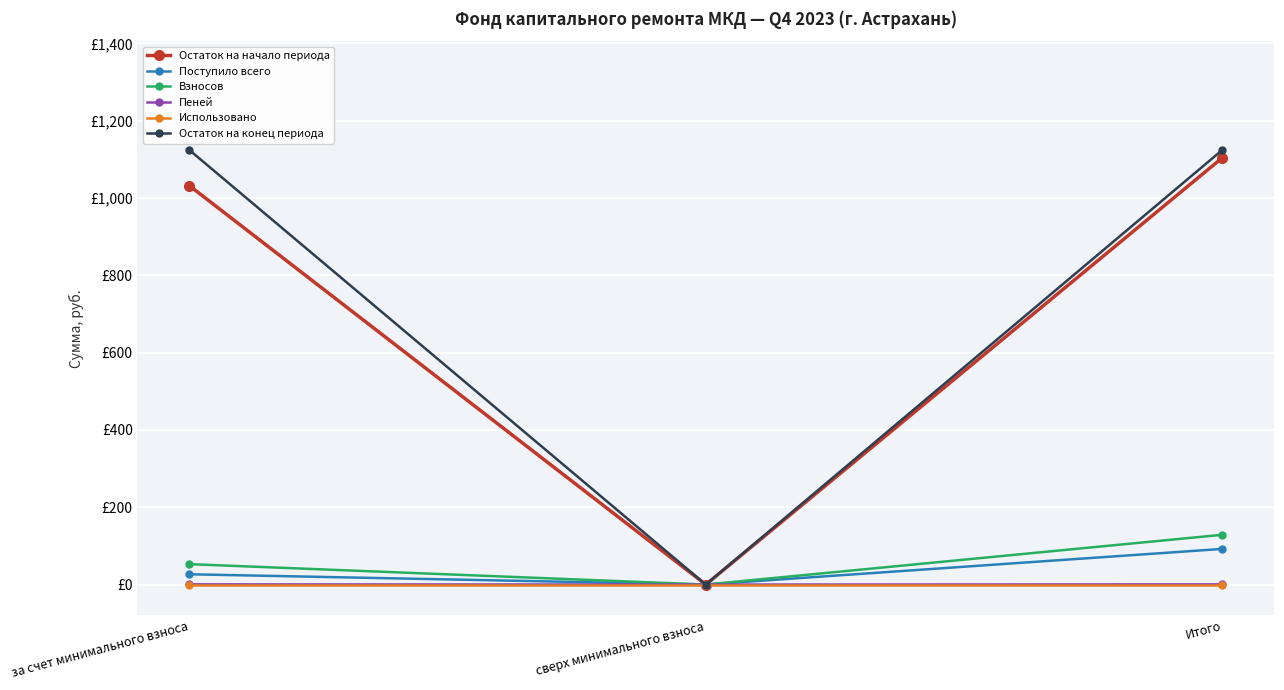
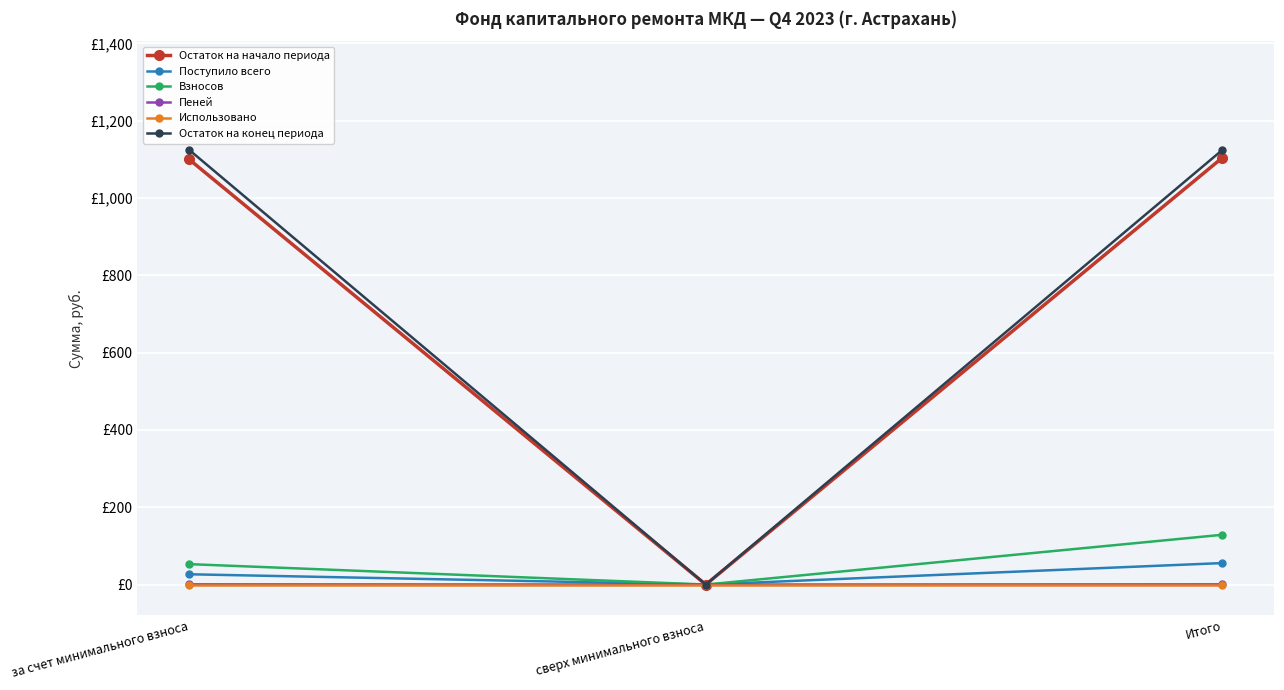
Остаток на начало периода, за счет минимального взноса: £1,030 -> £1,100
Поступило всего, Итого: £90 -> £60
